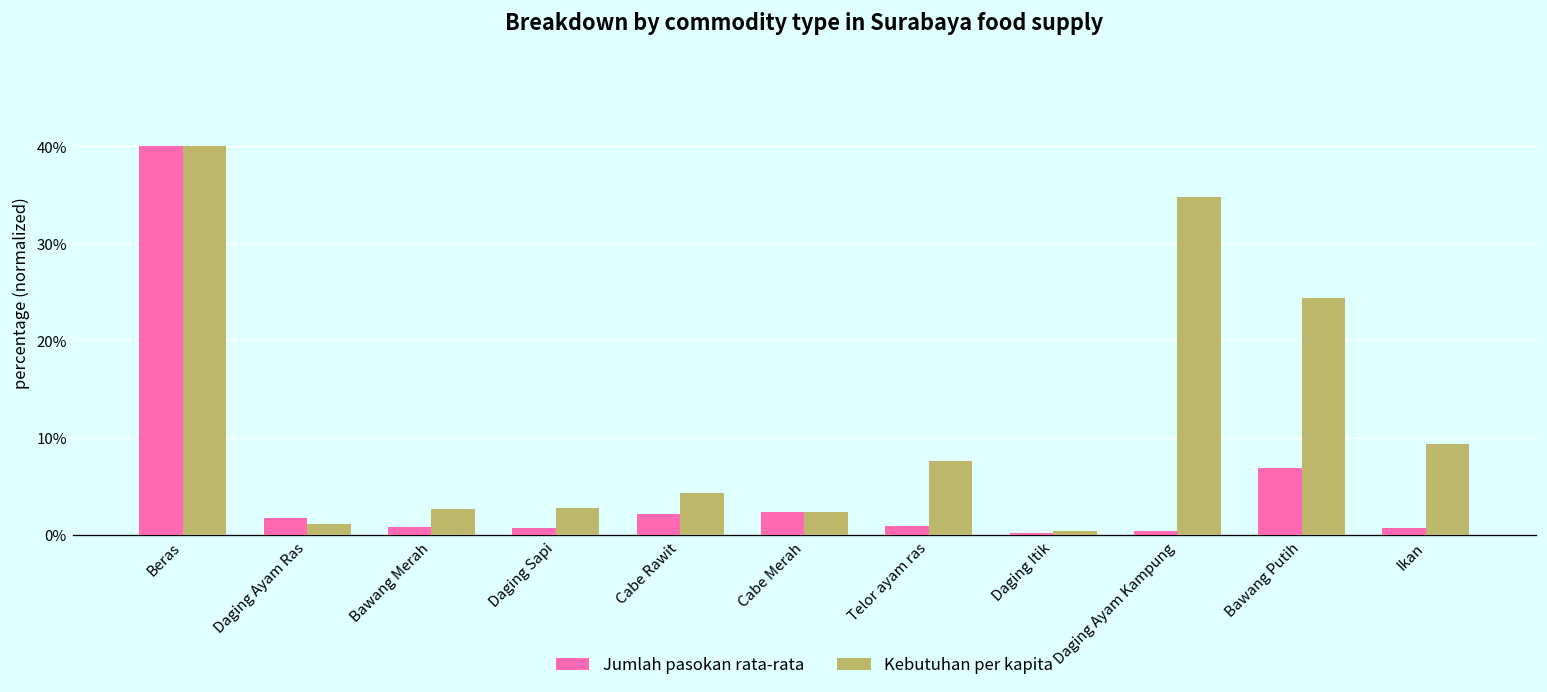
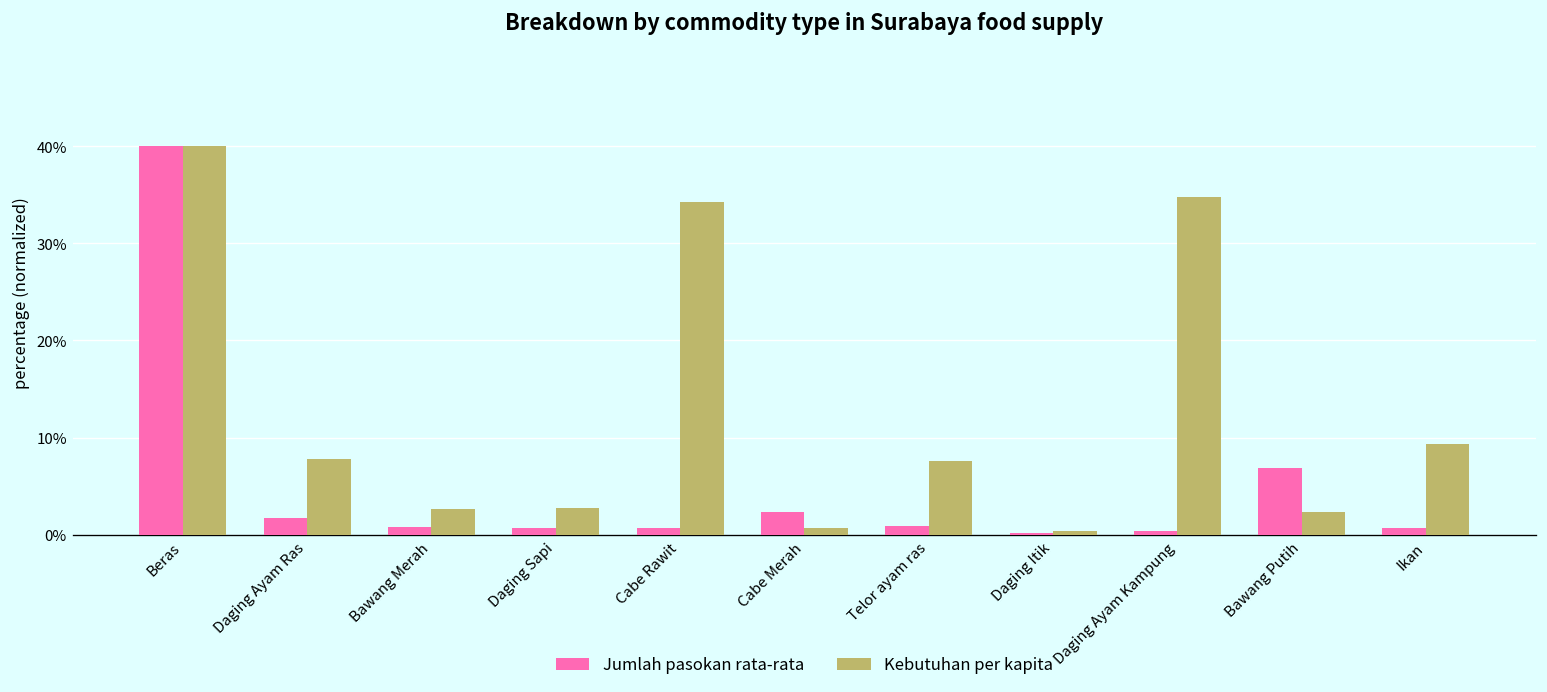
Kebutuhan per kapita, Daging Ayam Ras: 1% -> 8%
Jumlah pasokan rata-rata, Cabe Rawit: 2% -> 1%
Kebutuhan per kapita, Cabe Rawit: 4% -> 34%
Kebutuhan per kapita, Cabe Merah: 2% -> 1%
Kebutuhan per kapita, Bawang Putih: 24% -> 2%
